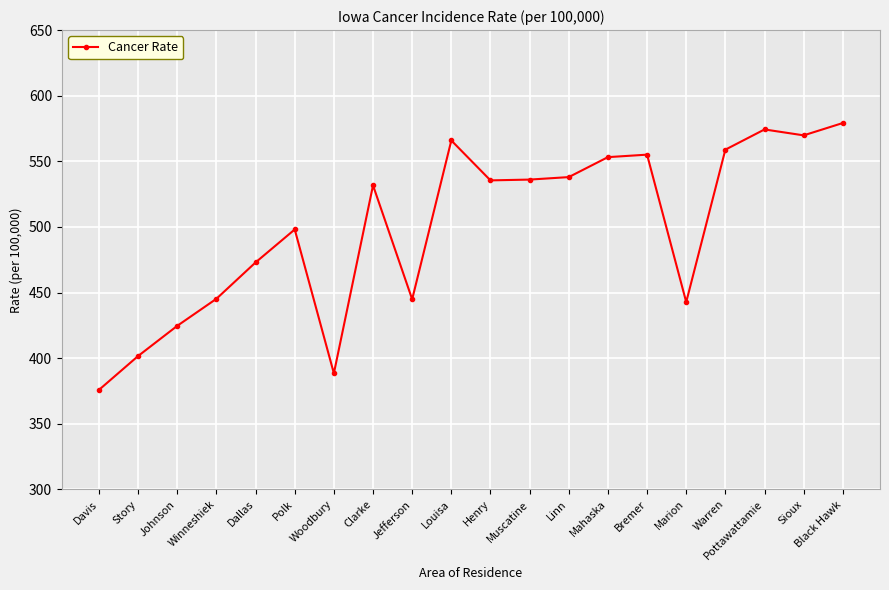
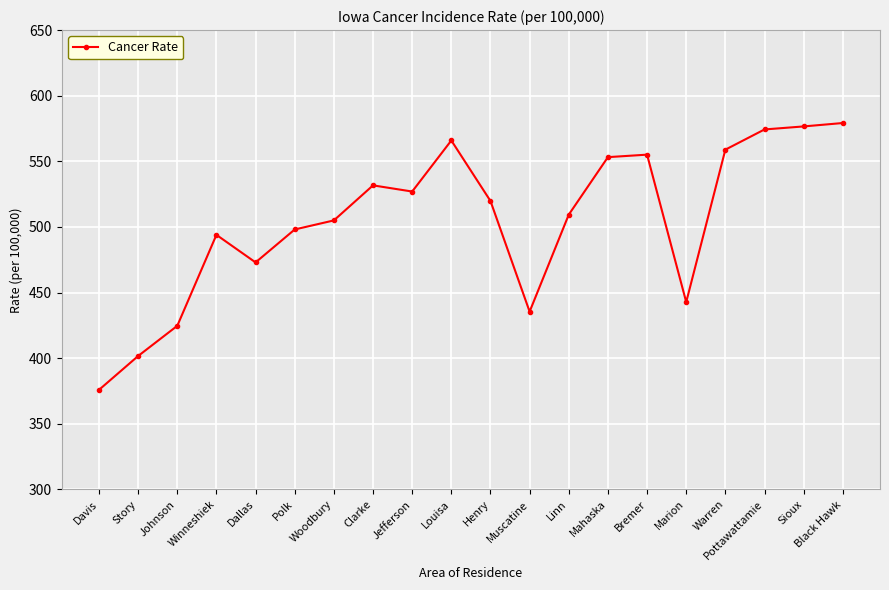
Winneshiek: 445 -> 494
Woodbury: 389 -> 505
Jefferson: 445 -> 527
Henry: 536 -> 520
Muscatine: 536 -> 436
Linn: 538 -> 509
Sioux: 570 -> 577
